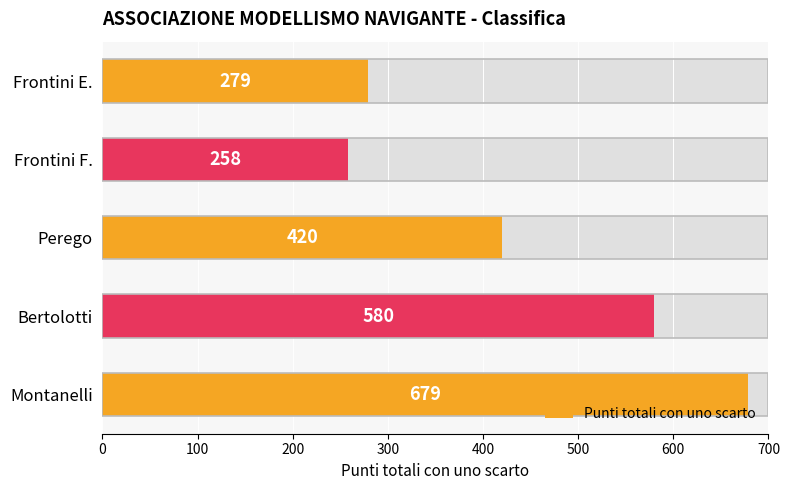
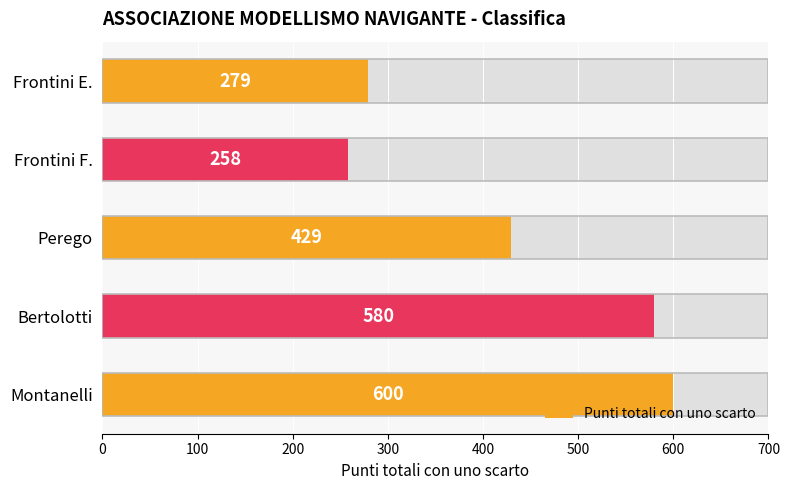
Punti totali con uno scarto, Perego: 420 -> 429
Punti totali con uno scarto, Montanelli: 679 -> 600
